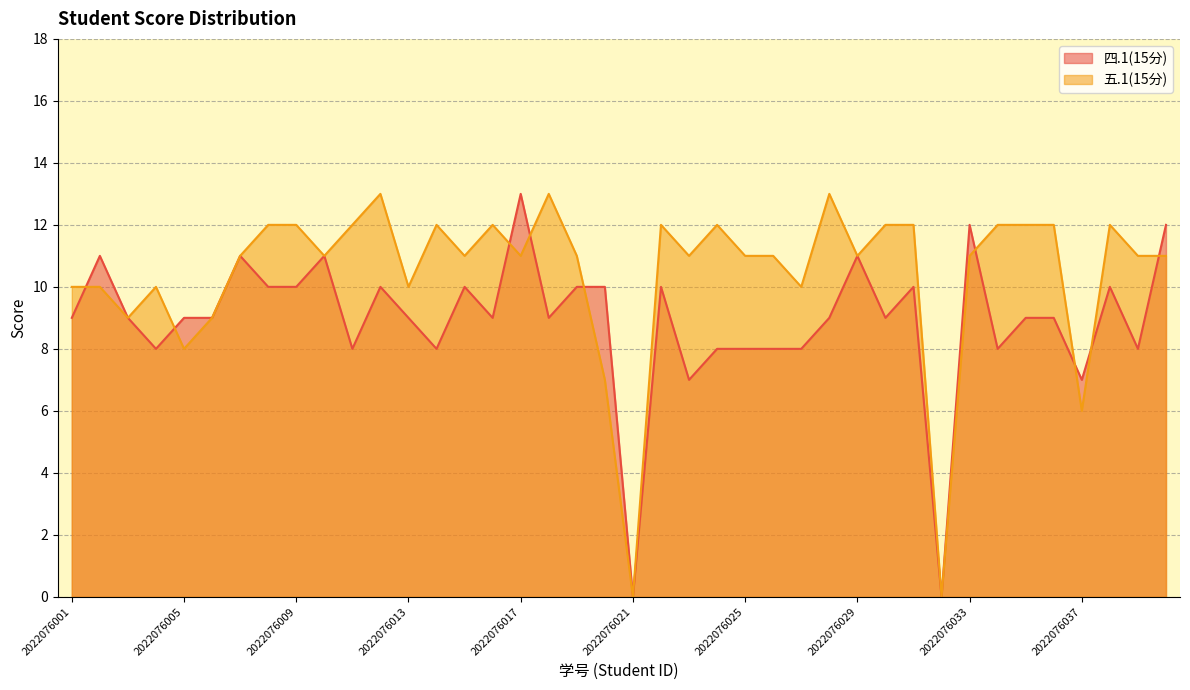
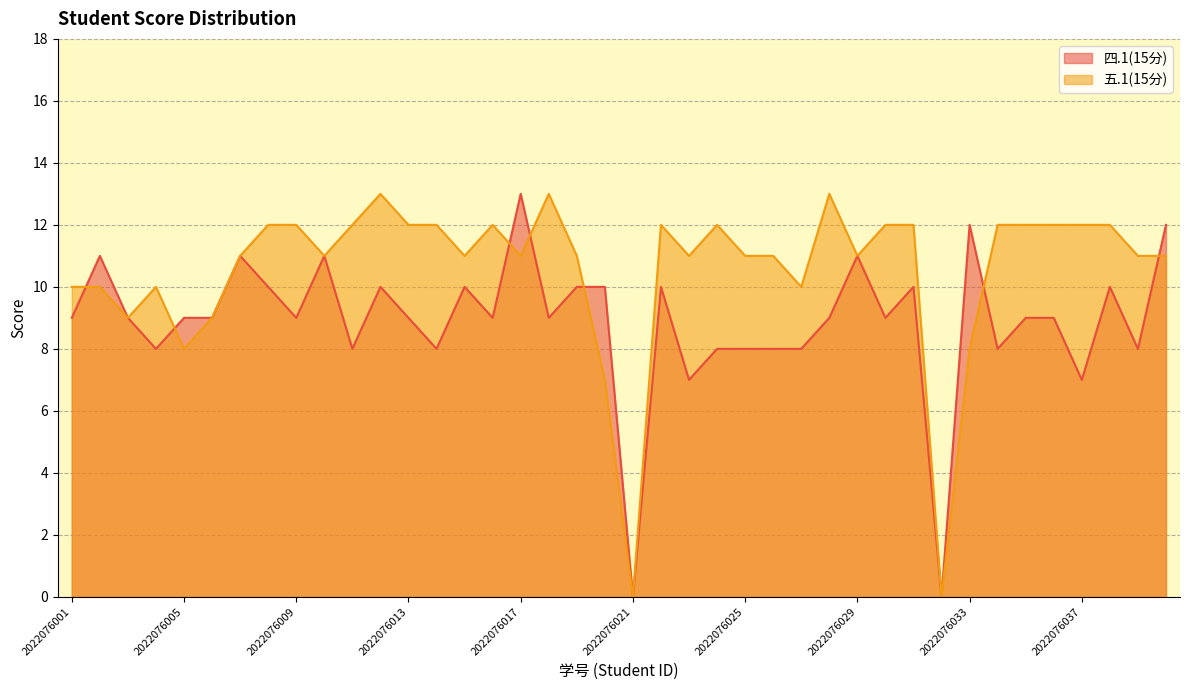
四.1(15分), 2022076009: 10 -> 9
五.1(15分), 2022076013: 10 -> 12
五.1(15分), 2022076033: 11 -> 8
五.1(15分), 2022076037: 6 -> 12
